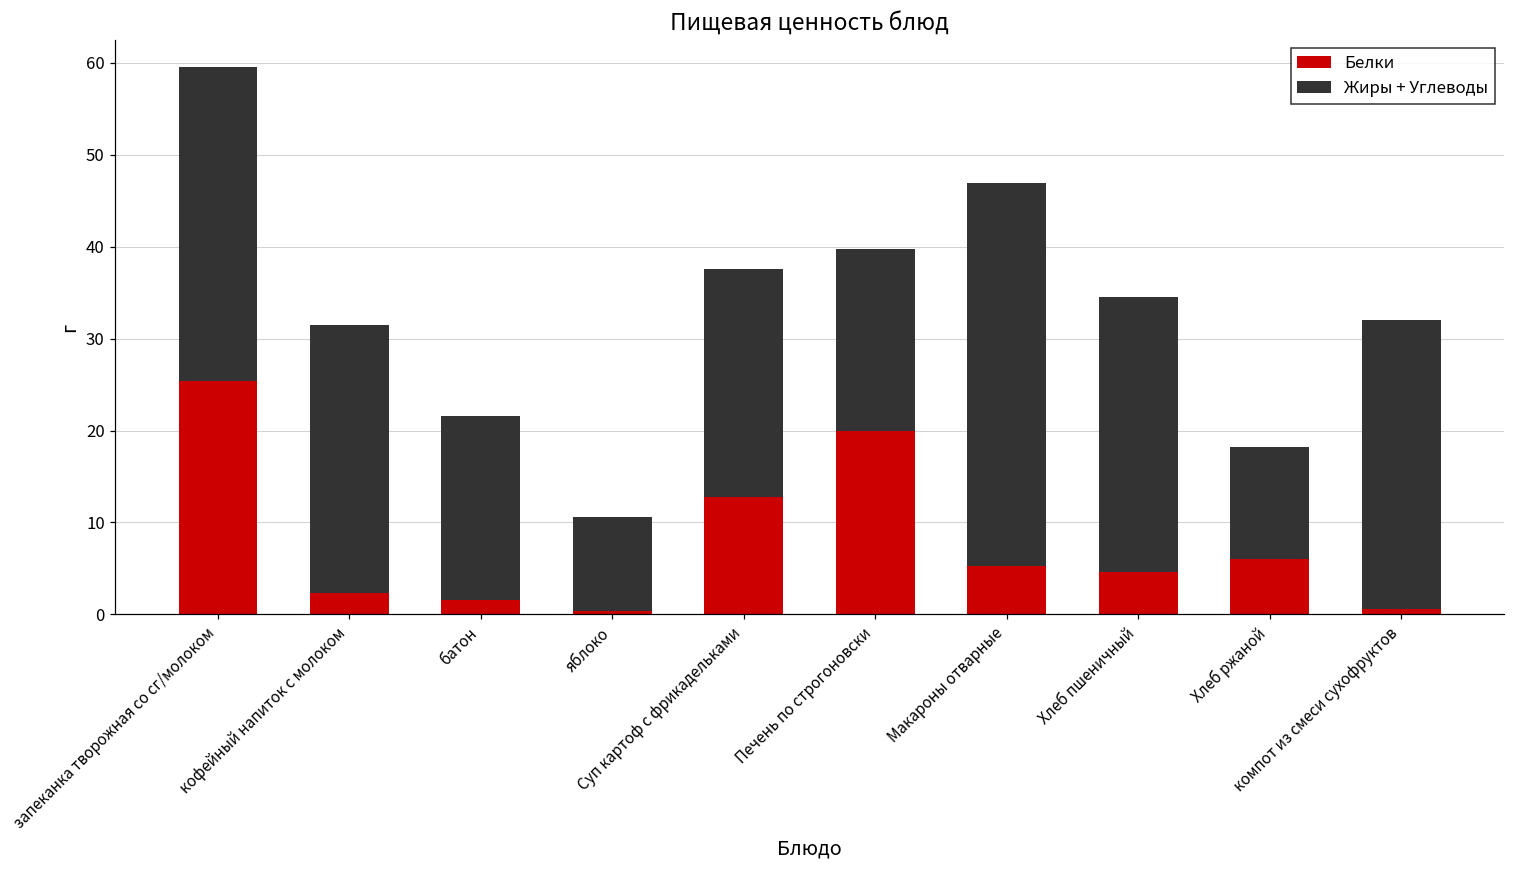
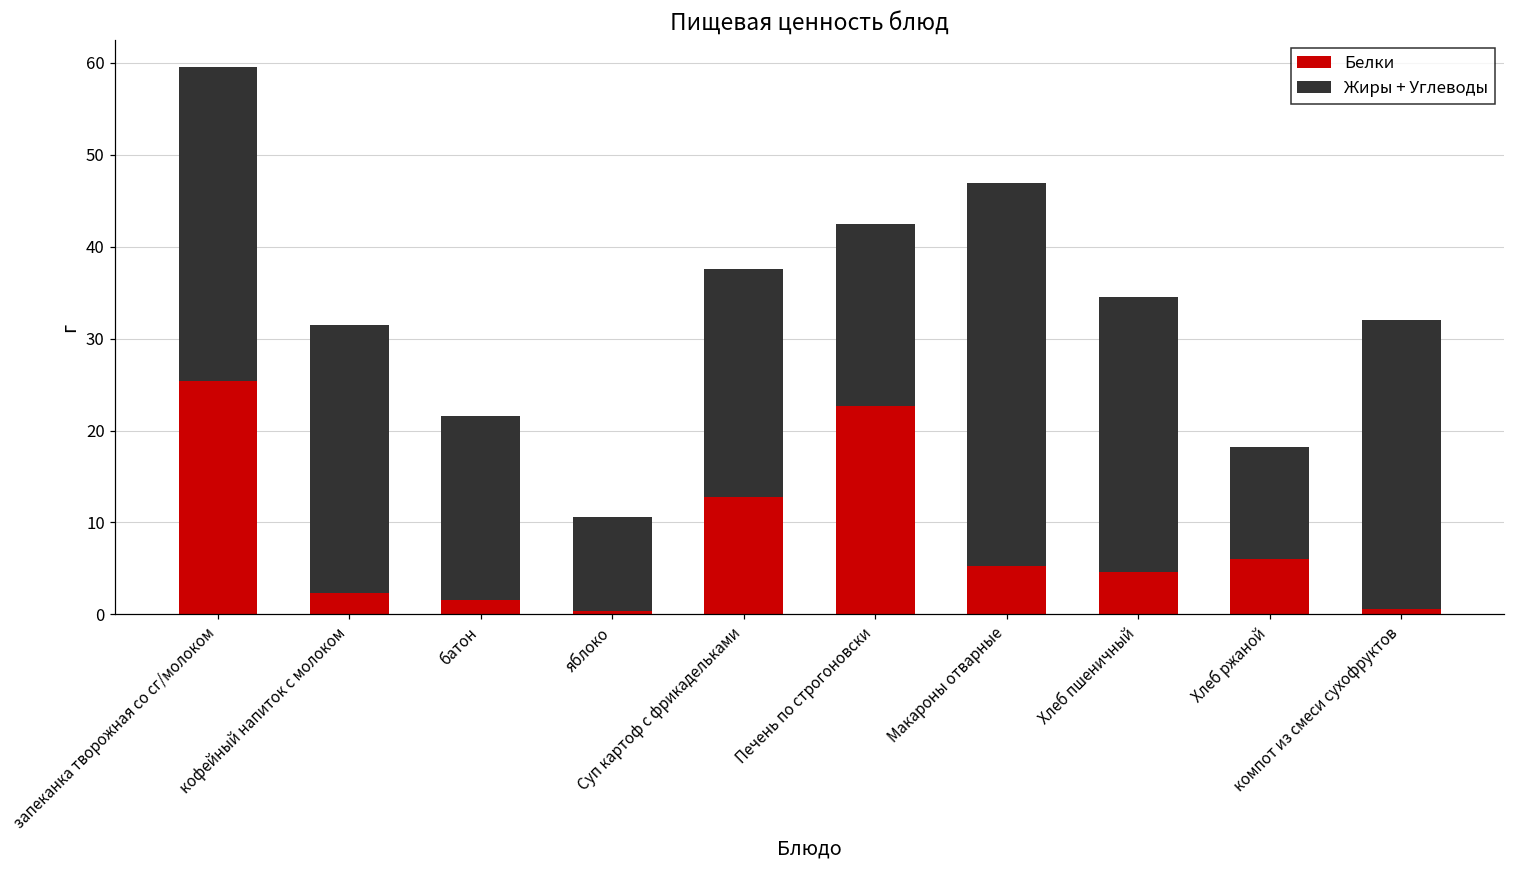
Белки, Печень по строгоновски: 20 -> 23
